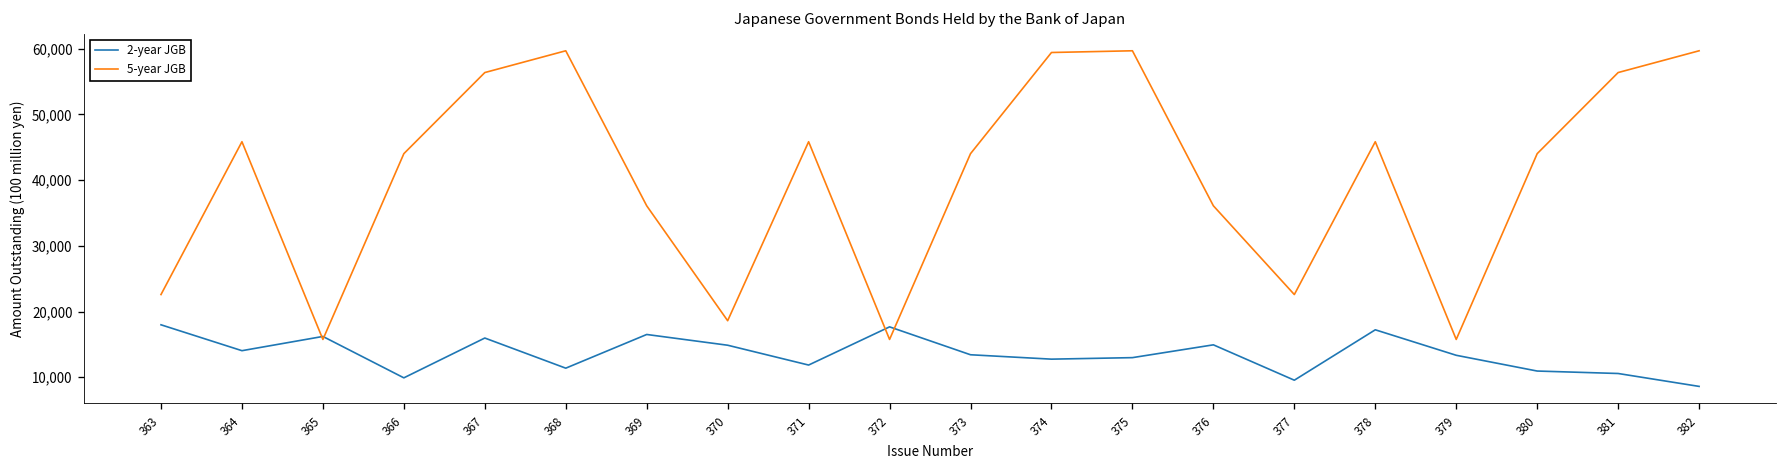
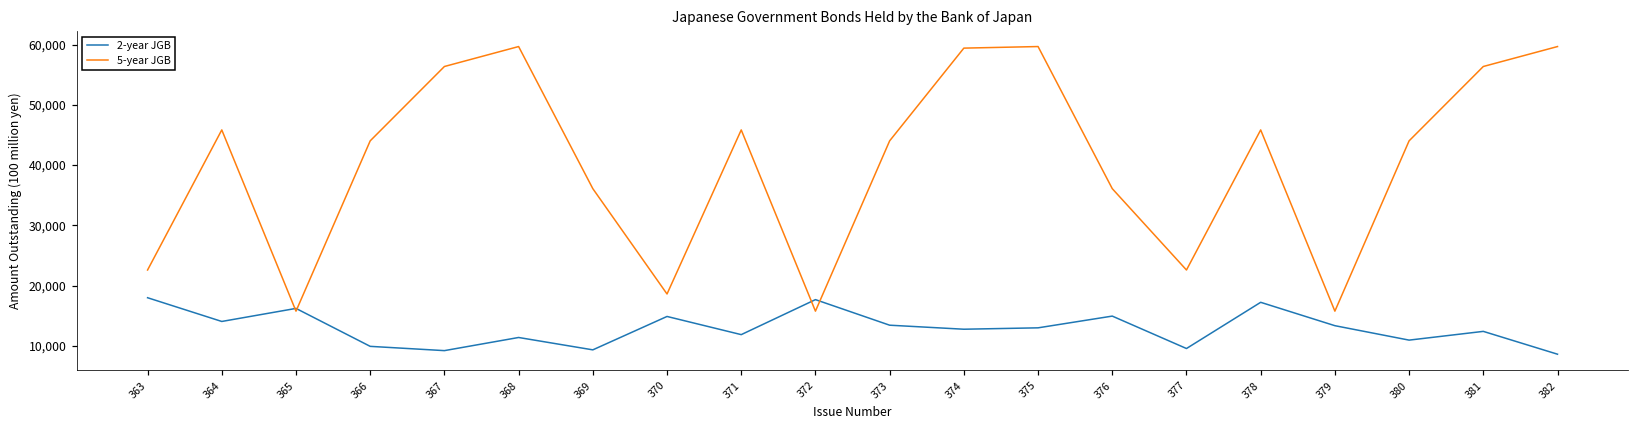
2-year JGB, 367: 16,000 -> 9,000
2-year JGB, 369: 17,000 -> 9,000
2-year JGB, 381: 11,000 -> 12,000
